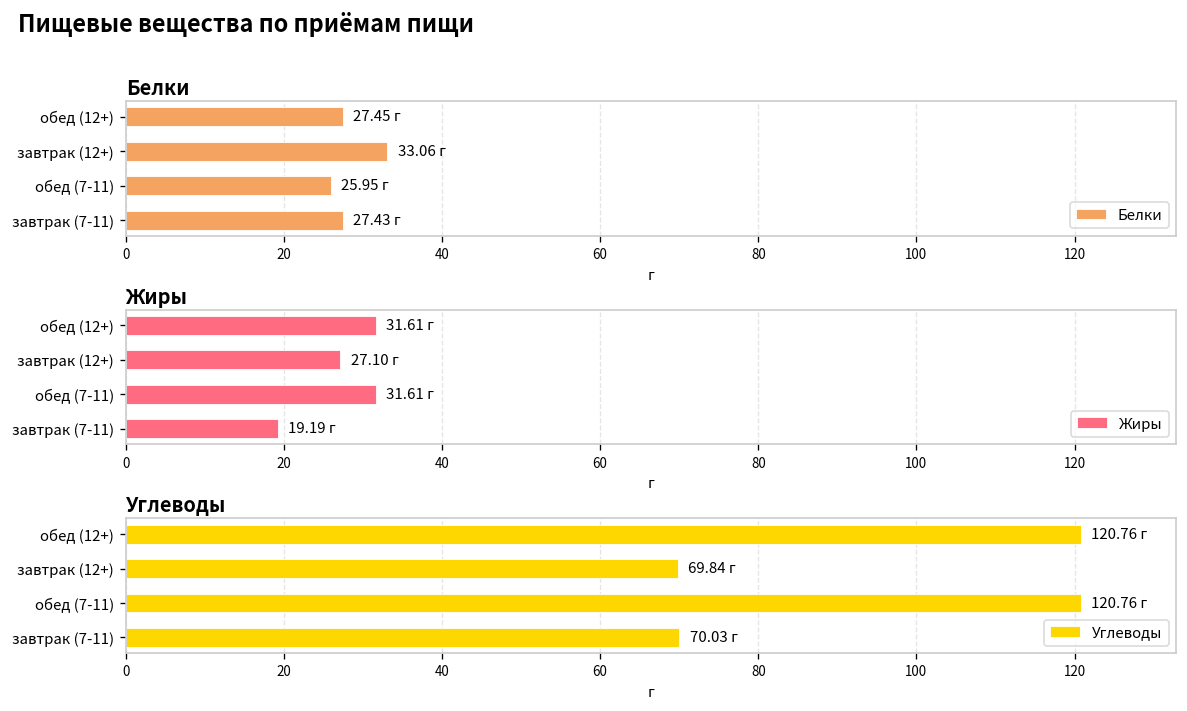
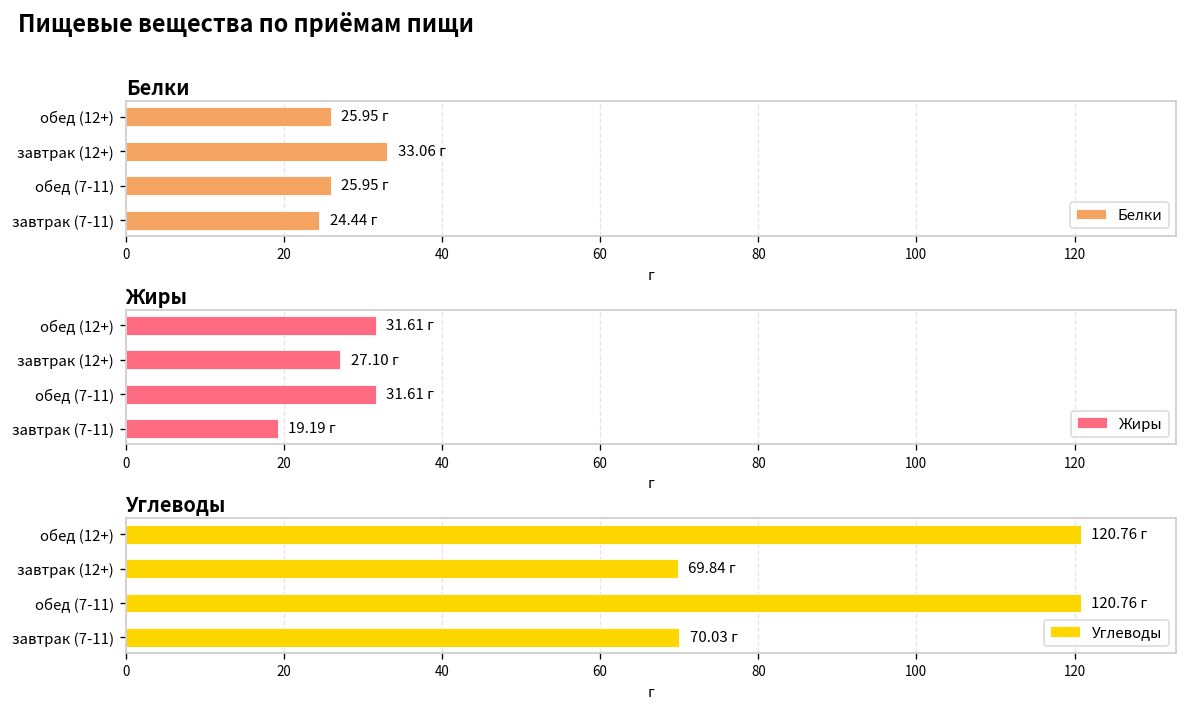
Белки, обед (12+): 27.45 -> 25.95
Белки, завтрак (7-11): 27.43 -> 24.44
